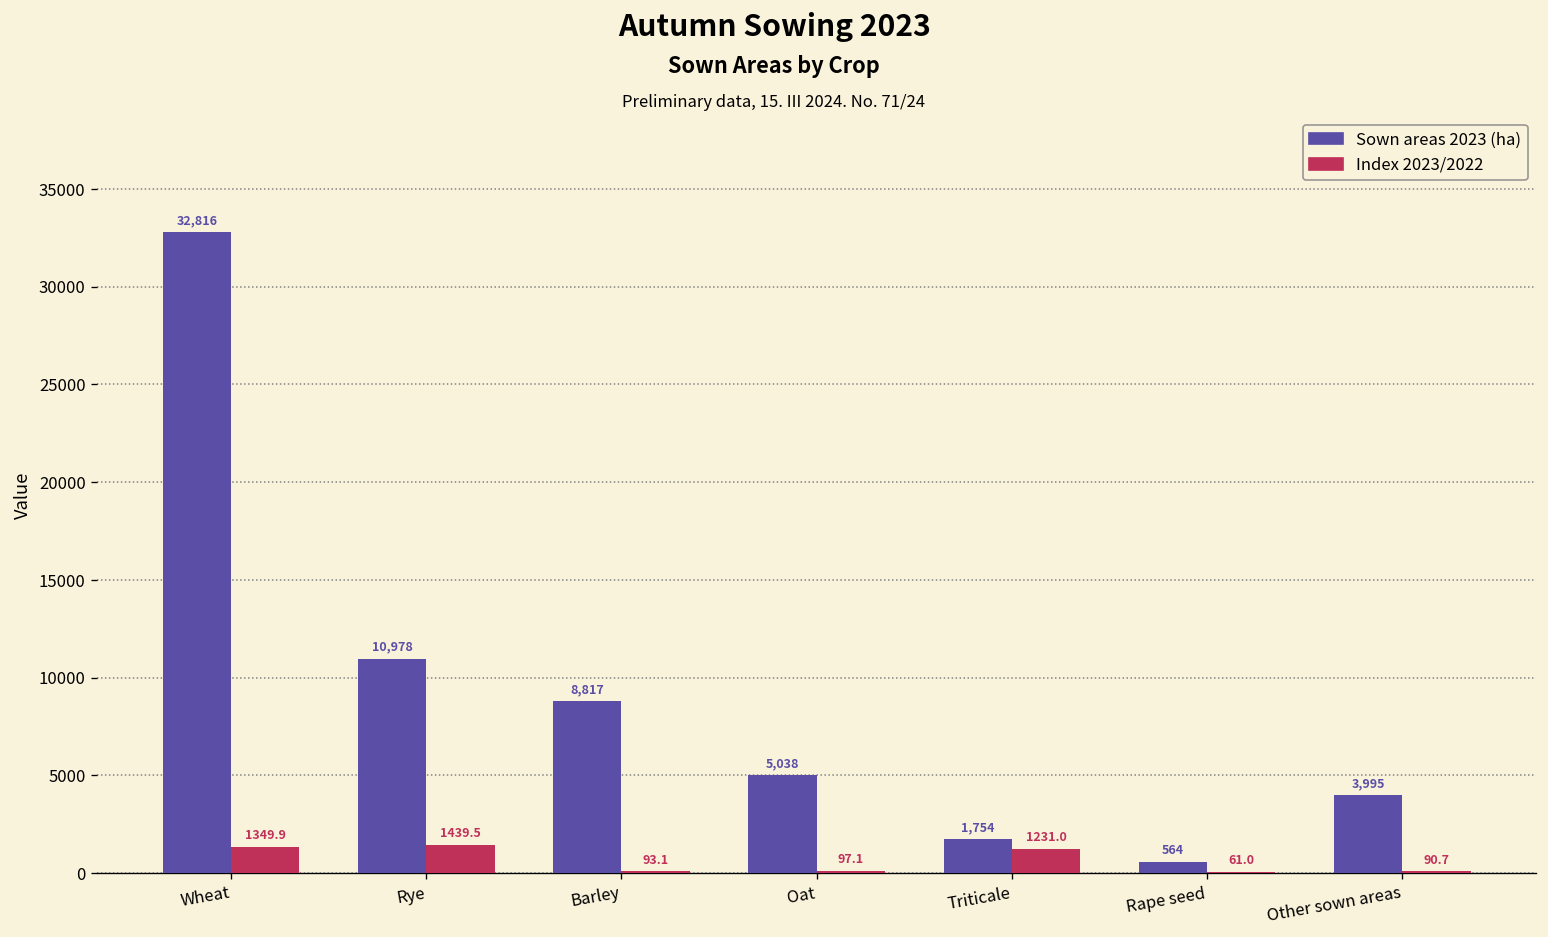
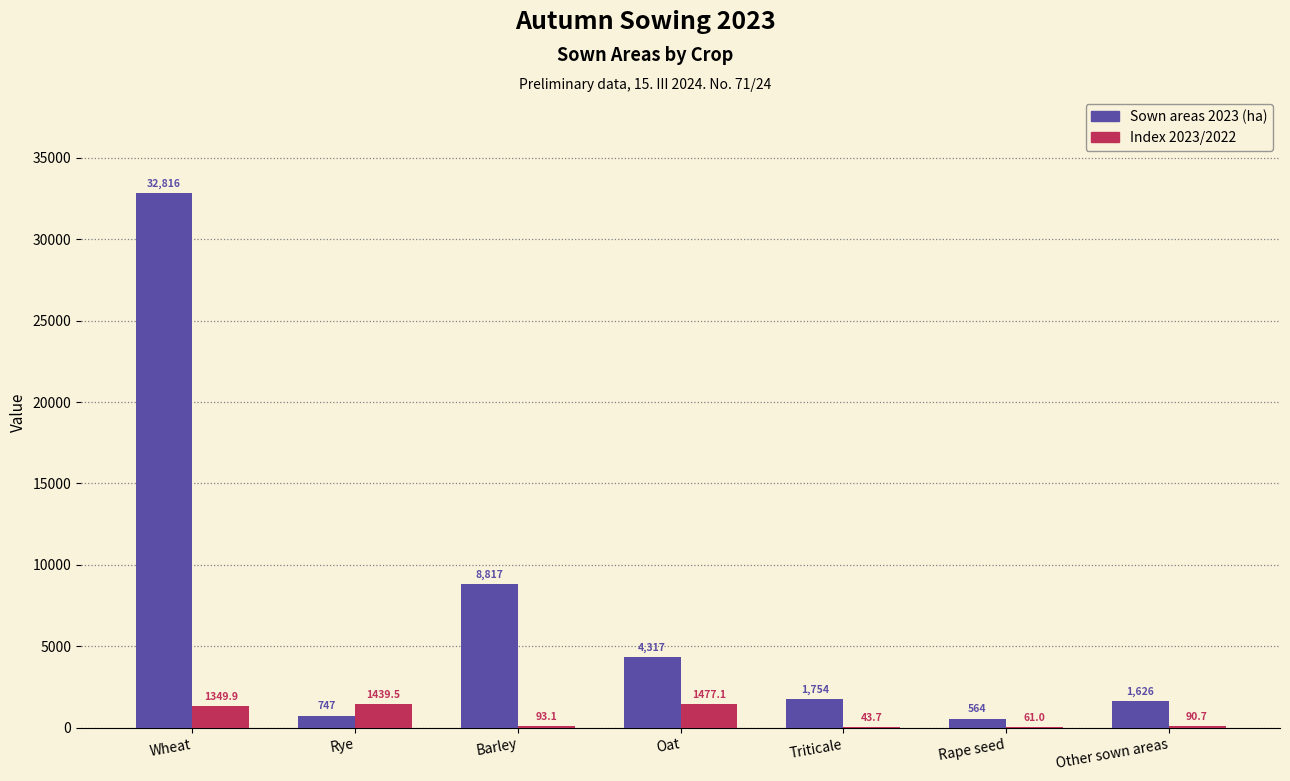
Sown areas 2023 (ha), Rye: 10,978 -> 747
Sown areas 2023 (ha), Oat: 5,038 -> 4,317
Index 2023/2022, Oat: 97.1 -> 1477.1
Index 2023/2022, Triticale: 1231.0 -> 43.7
Sown areas 2023 (ha), Other sown areas: 3,995 -> 1,626
